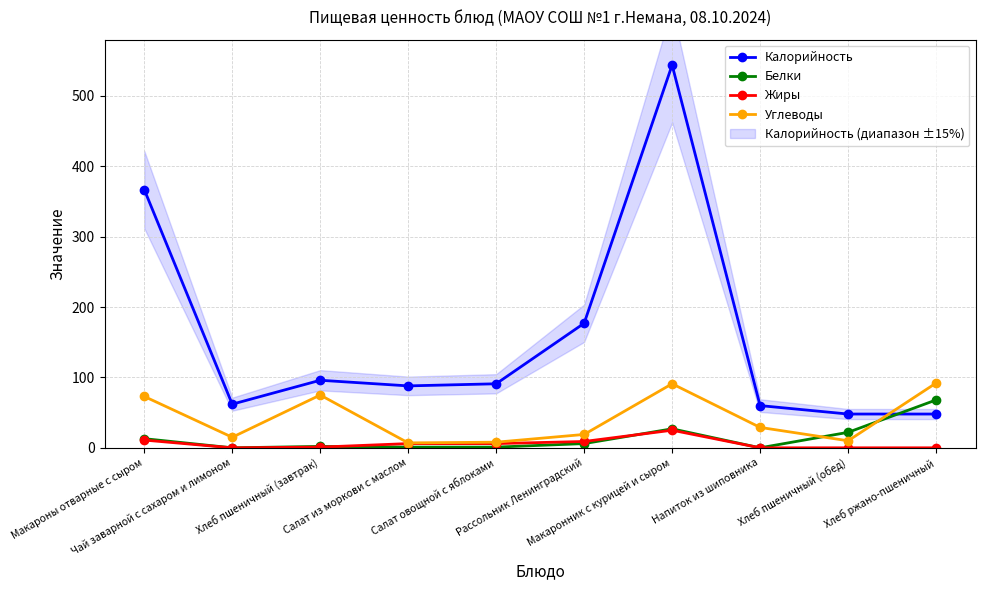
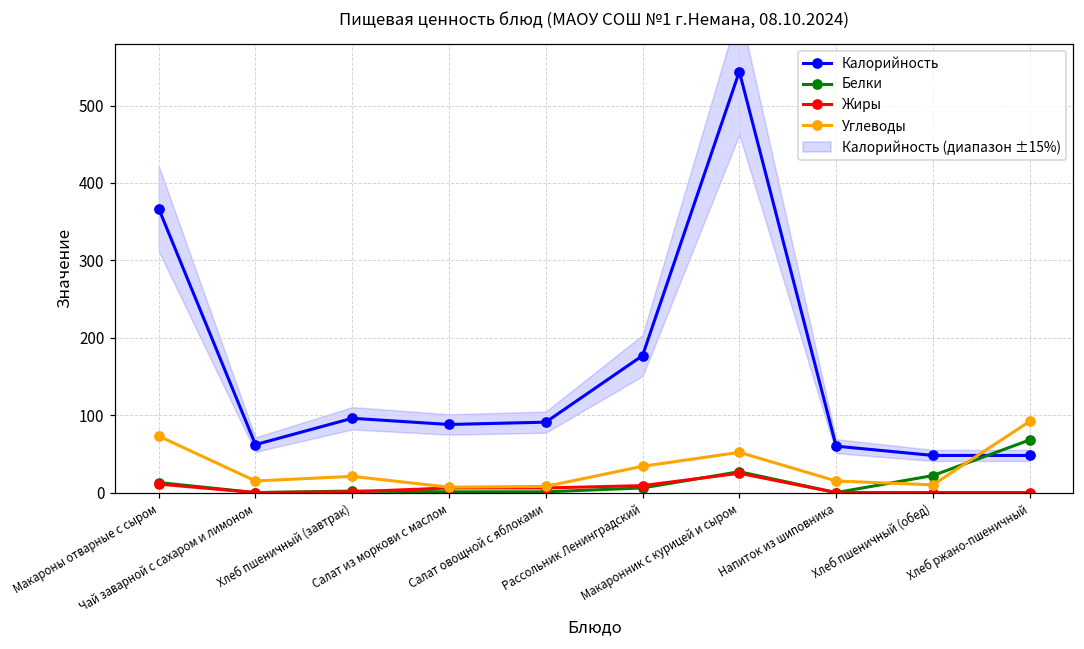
Углеводы, Хлеб пшеничный (завтрак): 80 -> 20
Углеводы, Рассольник Ленинградский: 20 -> 30
Углеводы, Макаронник с курицей и сыром: 90 -> 50
Углеводы, Напиток из шиповника: 30 -> 20
